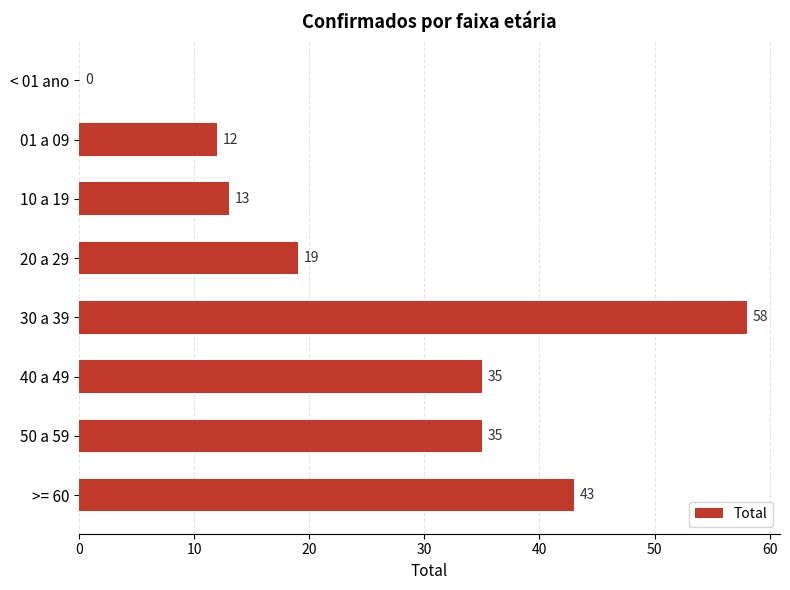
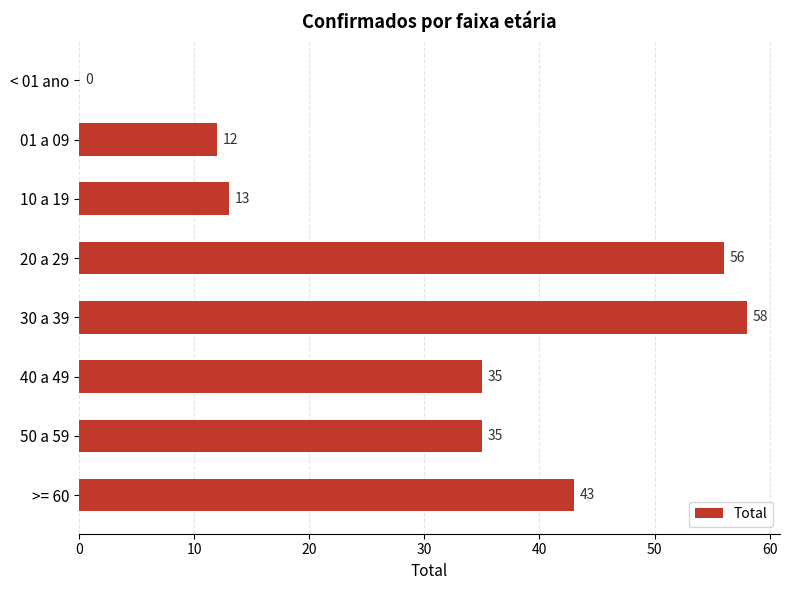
20 a 29: 19 -> 56
